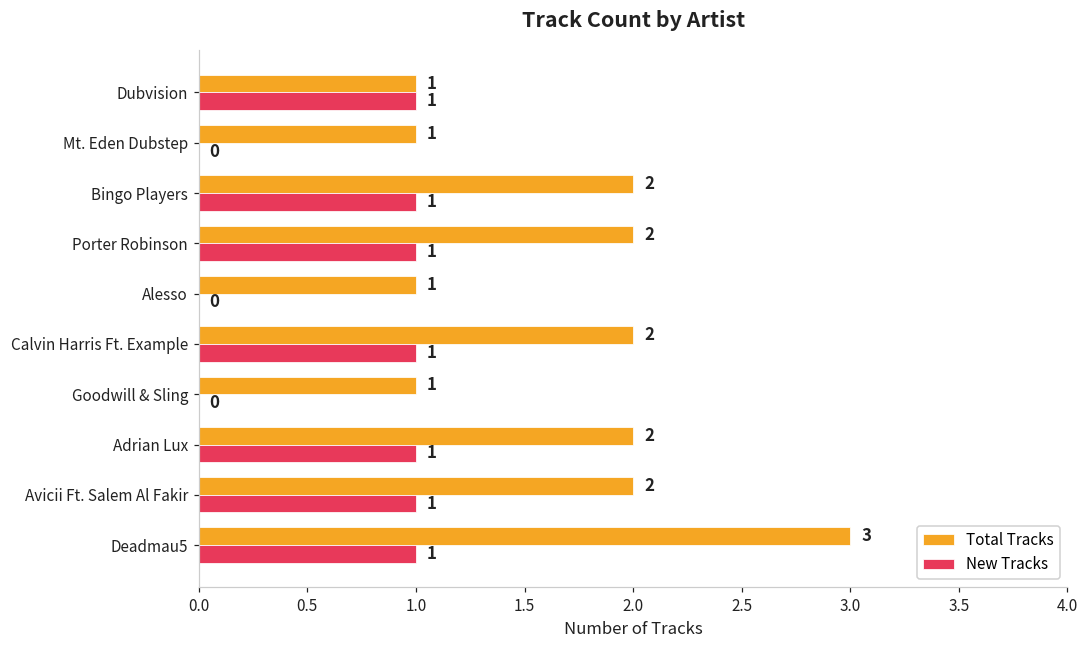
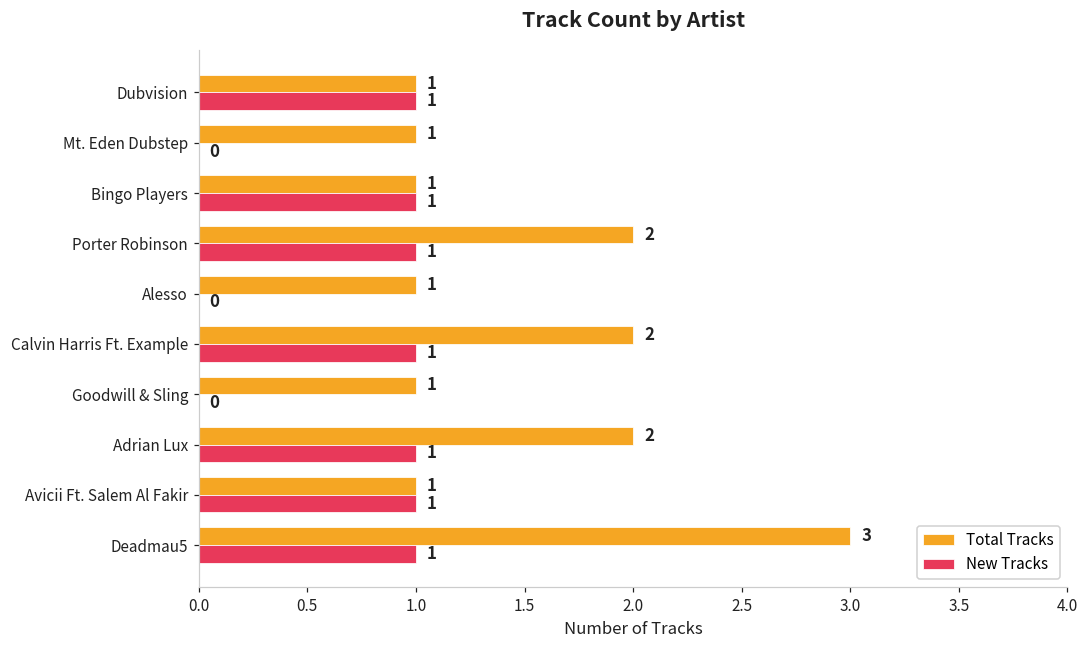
Total Tracks, Bingo Players: 2 -> 1
Total Tracks, Avicii Ft. Salem Al Fakir: 2 -> 1
